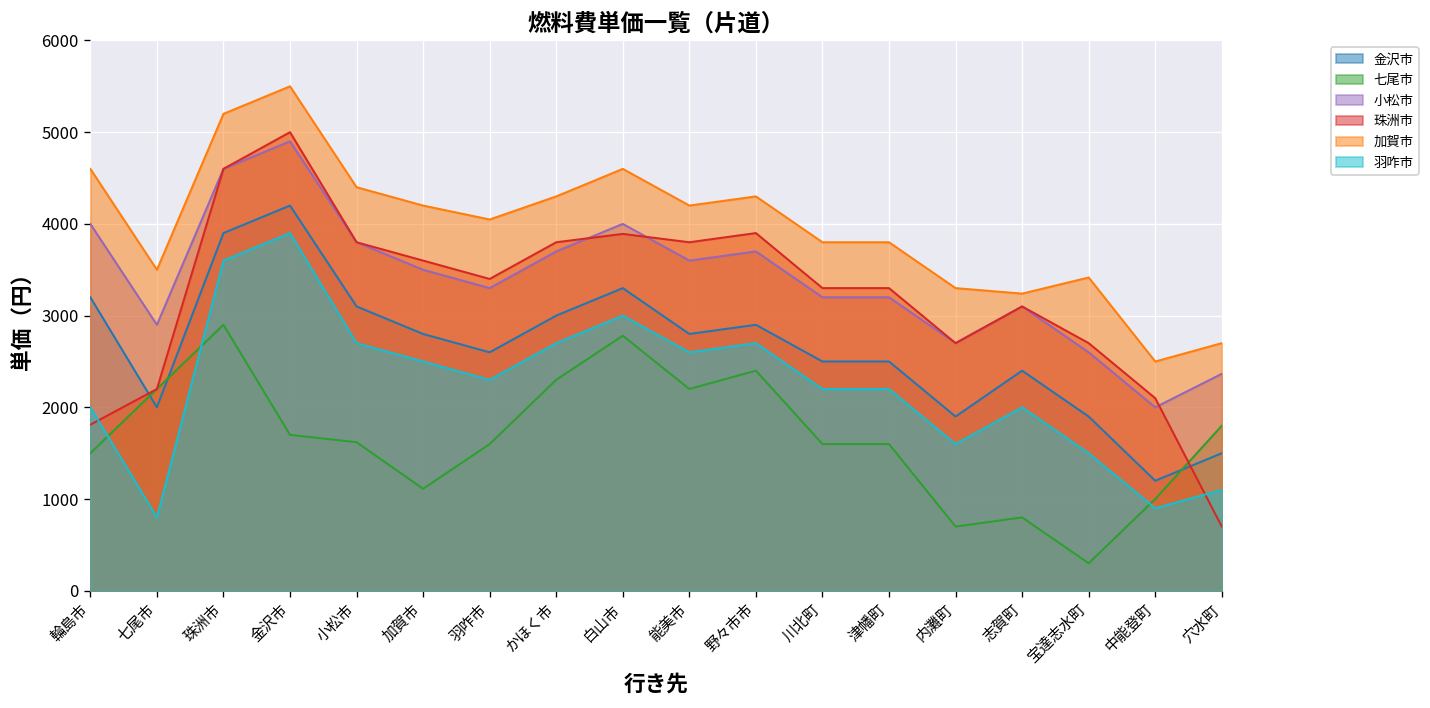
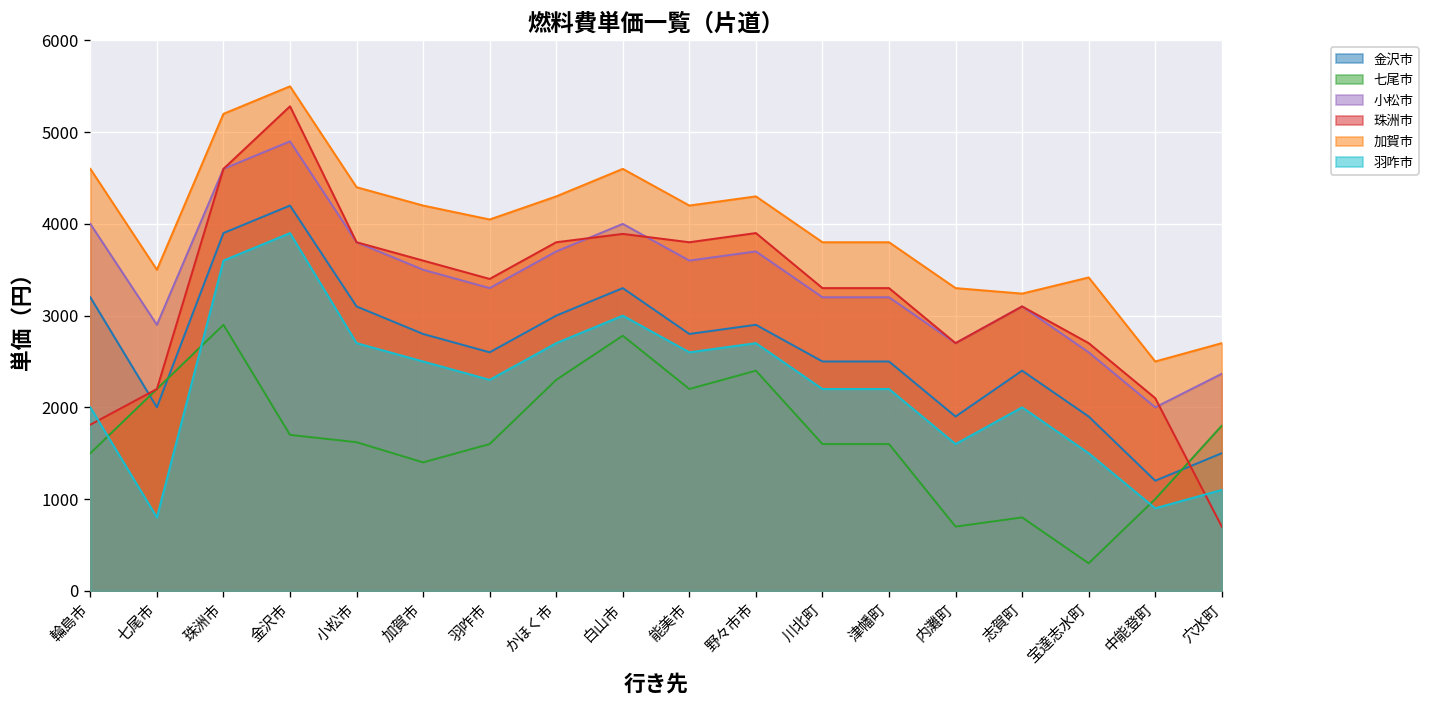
珠洲市, 金沢市: 5000 -> 5300
七尾市, 加賀市: 1100 -> 1400
